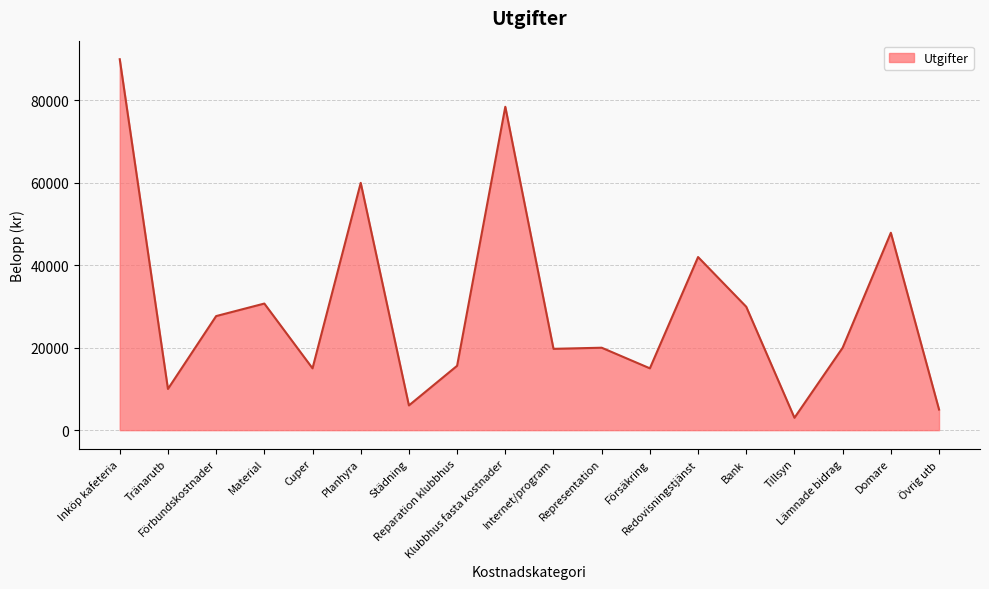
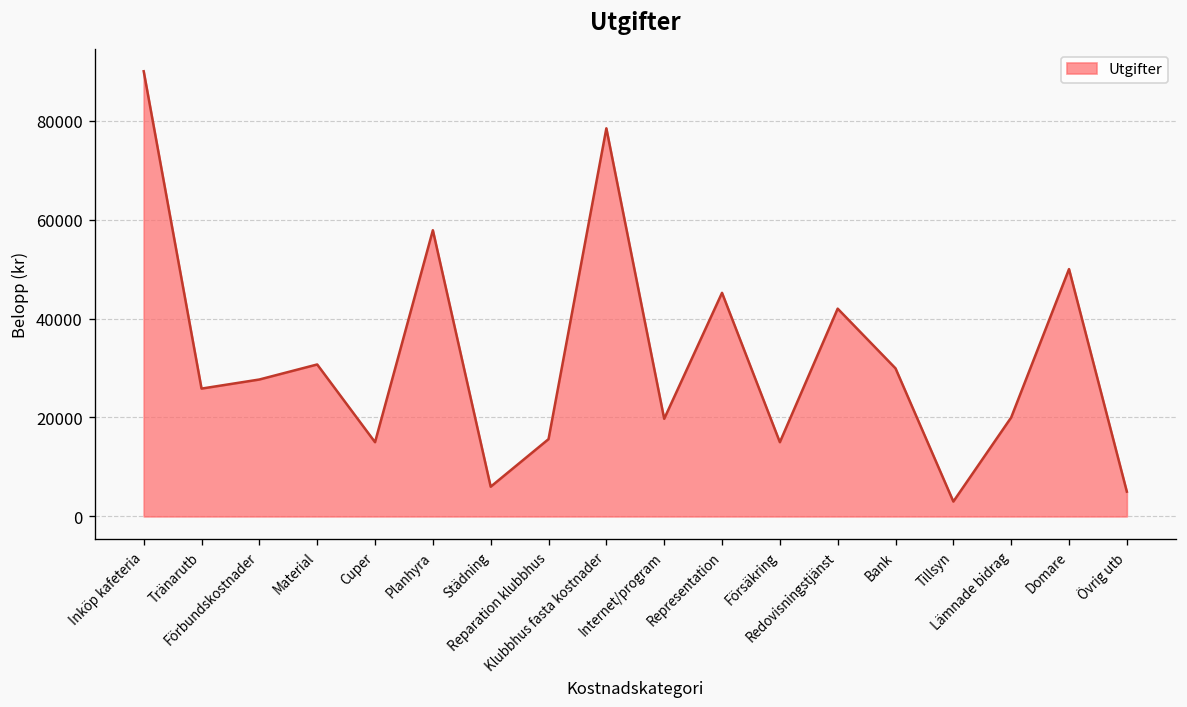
Tränarutb: 10000 -> 26000
Planhyra: 60000 -> 58000
Representation: 20000 -> 45000
Domare: 48000 -> 50000
